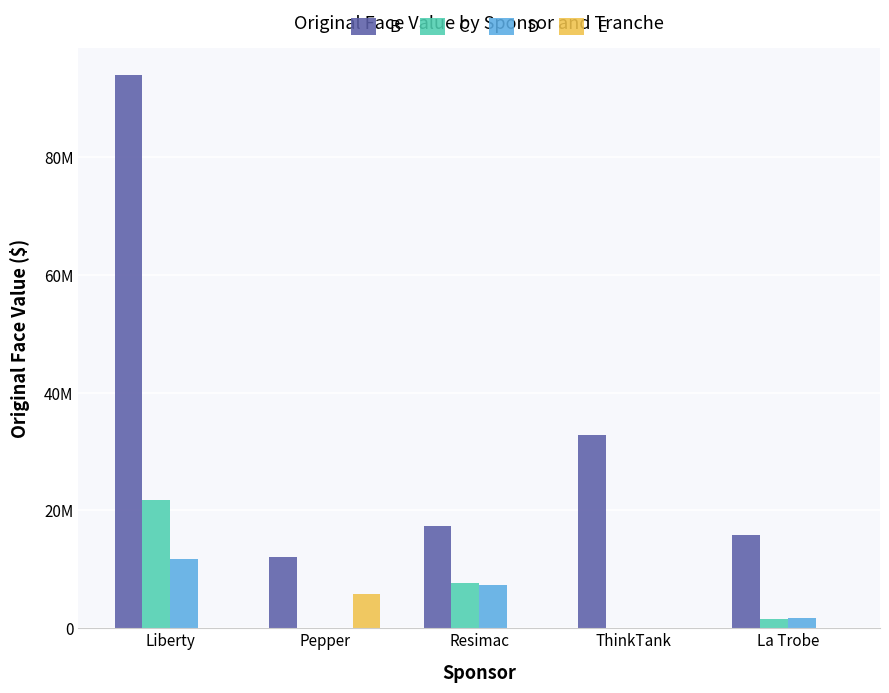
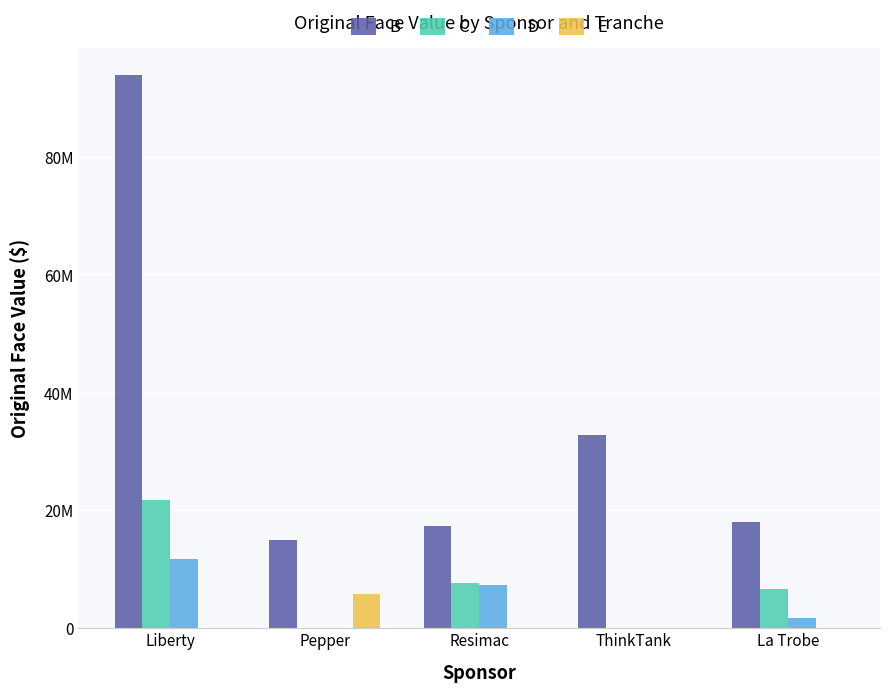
B, Pepper: 12000000 -> 15000000
B, La Trobe: 16000000 -> 18000000
C, La Trobe: 2000000 -> 7000000
